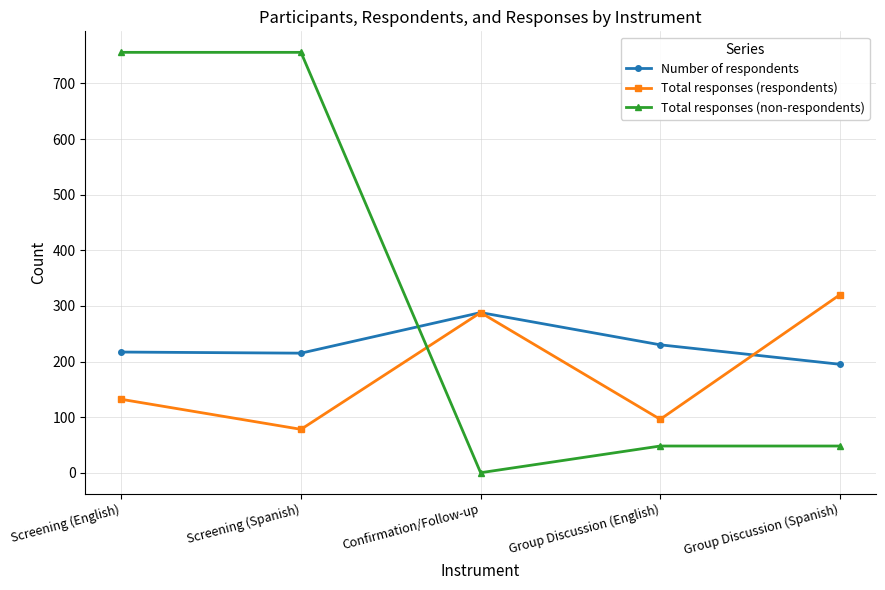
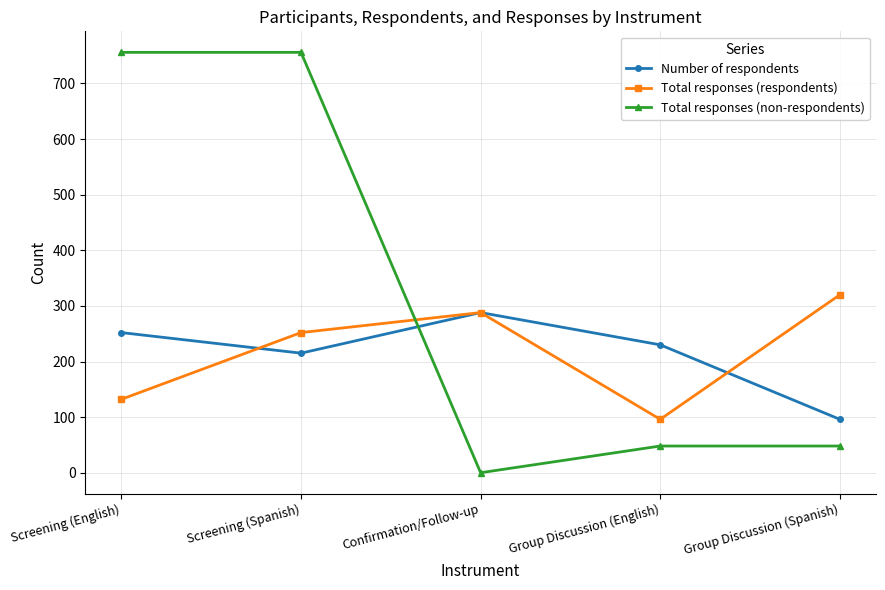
Number of respondents, Screening (English): 220 -> 250
Total responses (respondents), Screening (Spanish): 80 -> 250
Number of respondents, Group Discussion (Spanish): 200 -> 100
